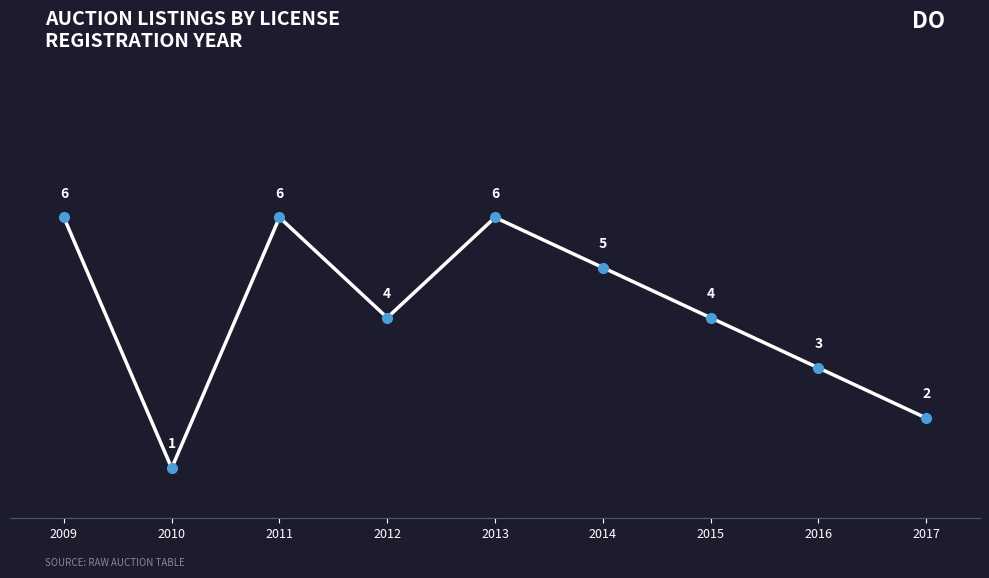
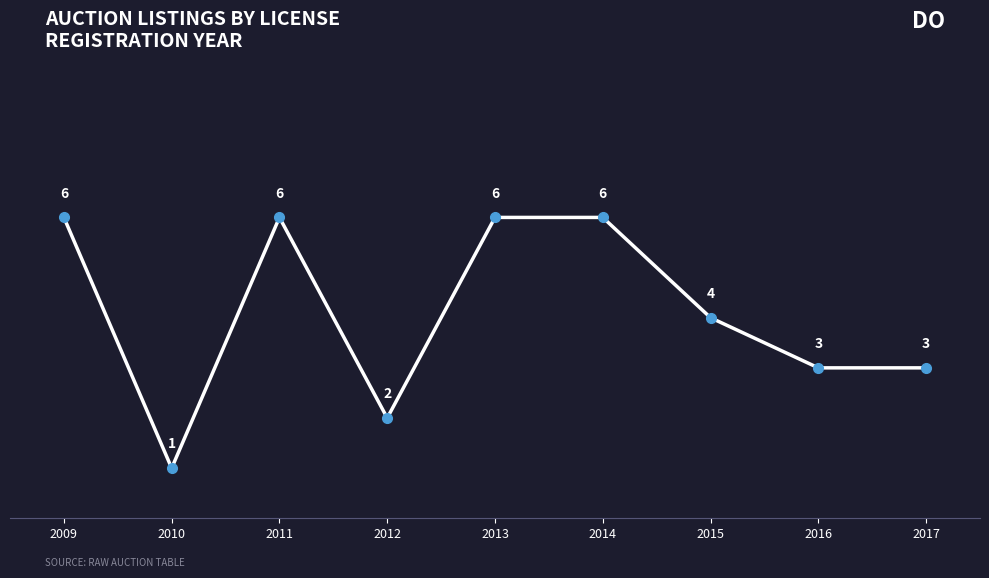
2012: 4 -> 2
2014: 5 -> 6
2017: 2 -> 3
